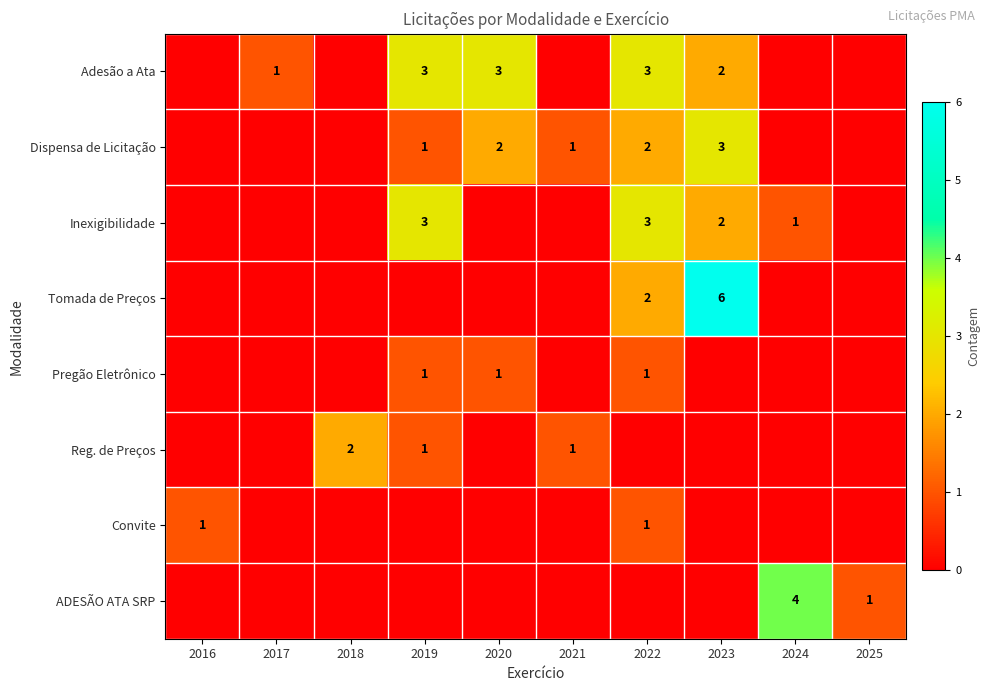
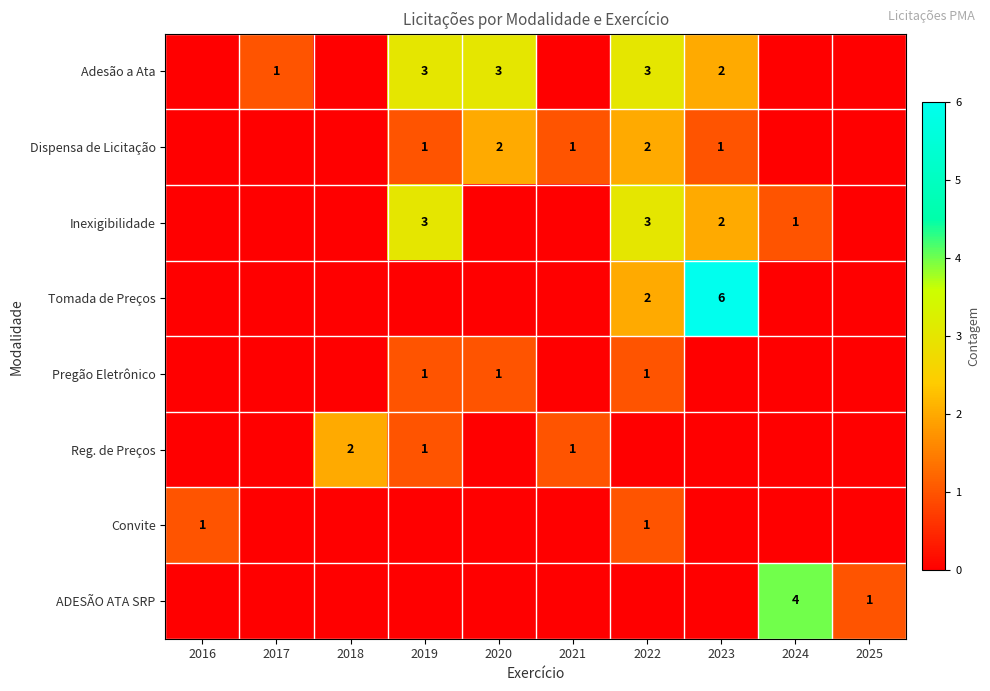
Dispensa de Licitação, 2023: 3 -> 1
